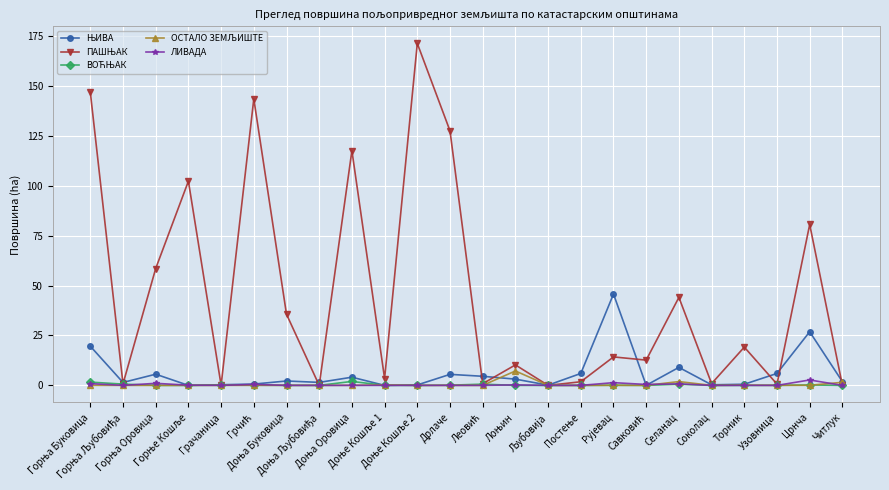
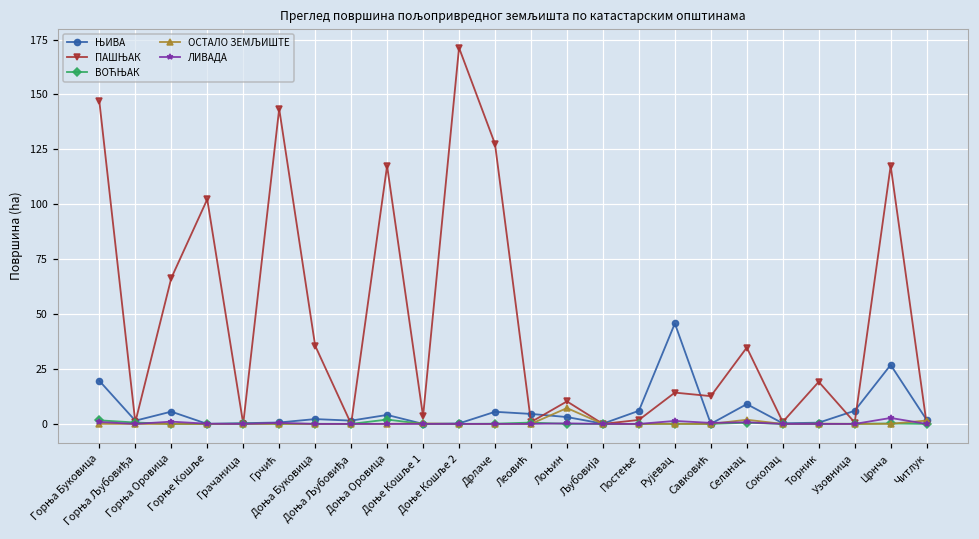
ПАШЊАК, Горња Оровица: 59 -> 66
ПАШЊАК, Селанац: 44 -> 35
ПАШЊАК, Црнча: 81 -> 118
